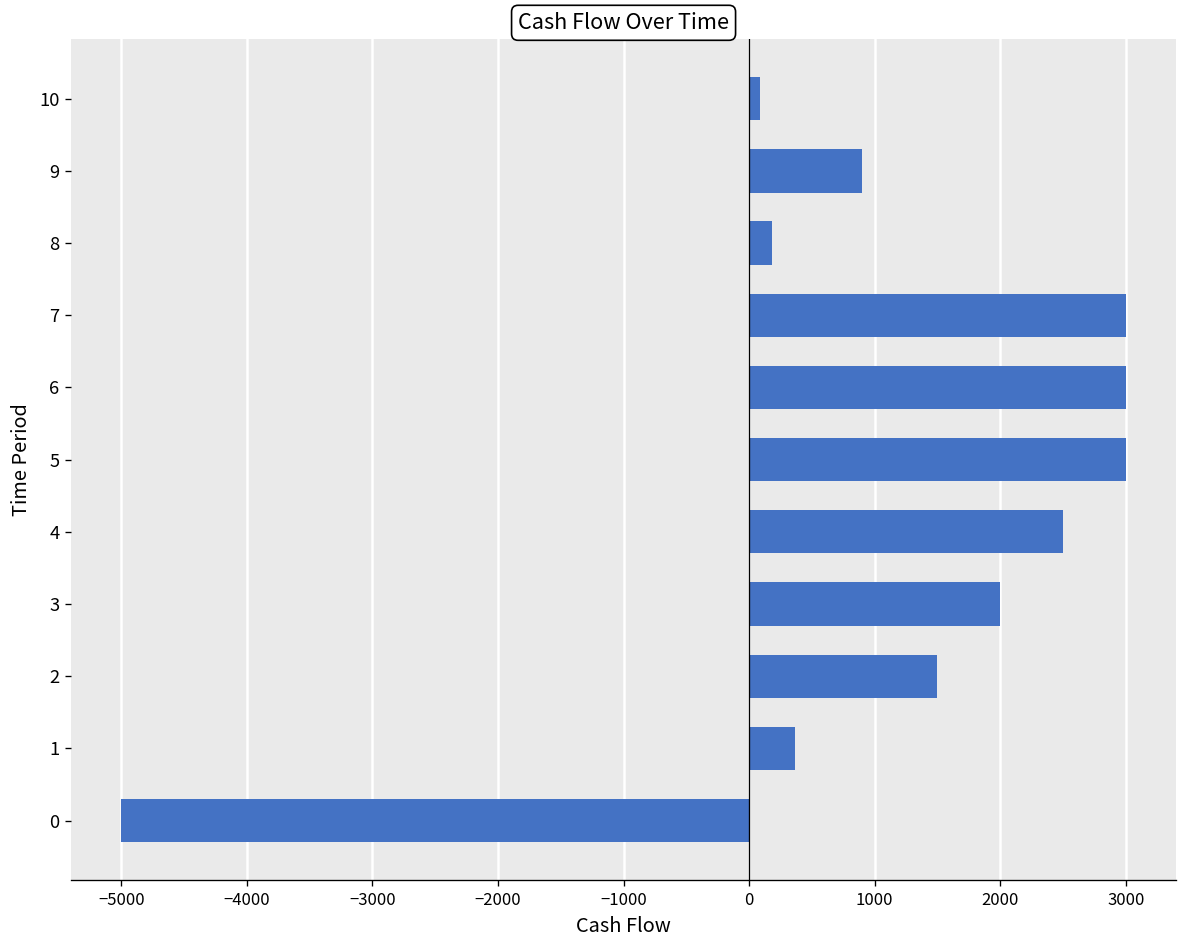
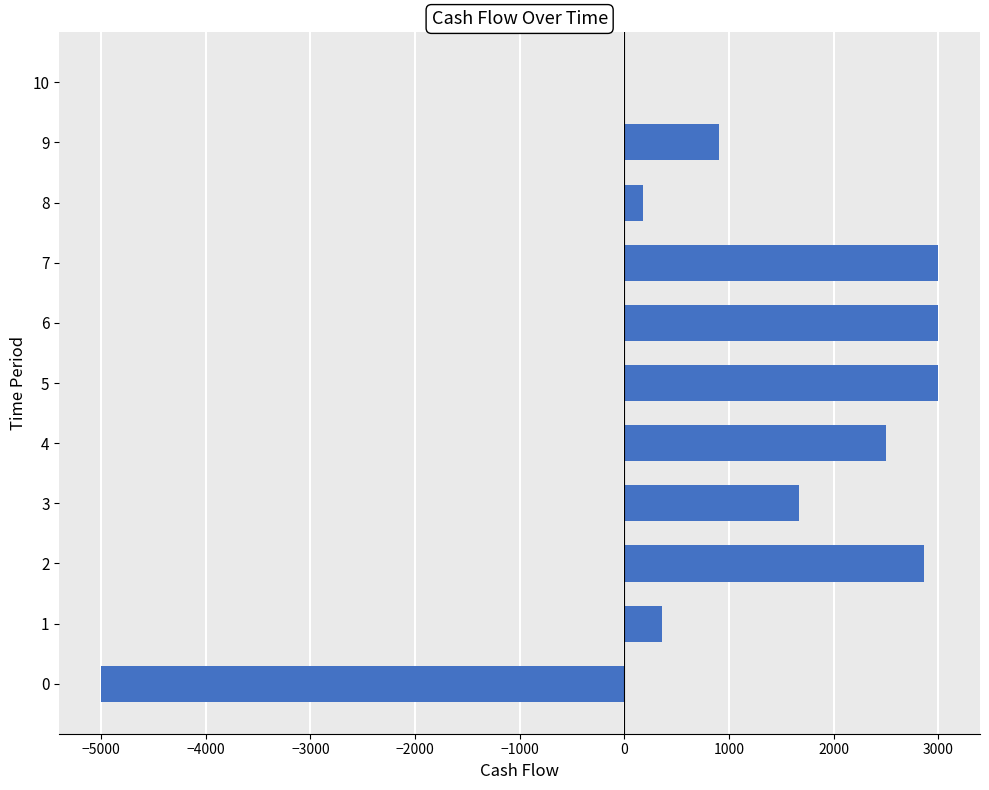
10: 90 -> 0
3: 2000 -> 1670
2: 1500 -> 2870
